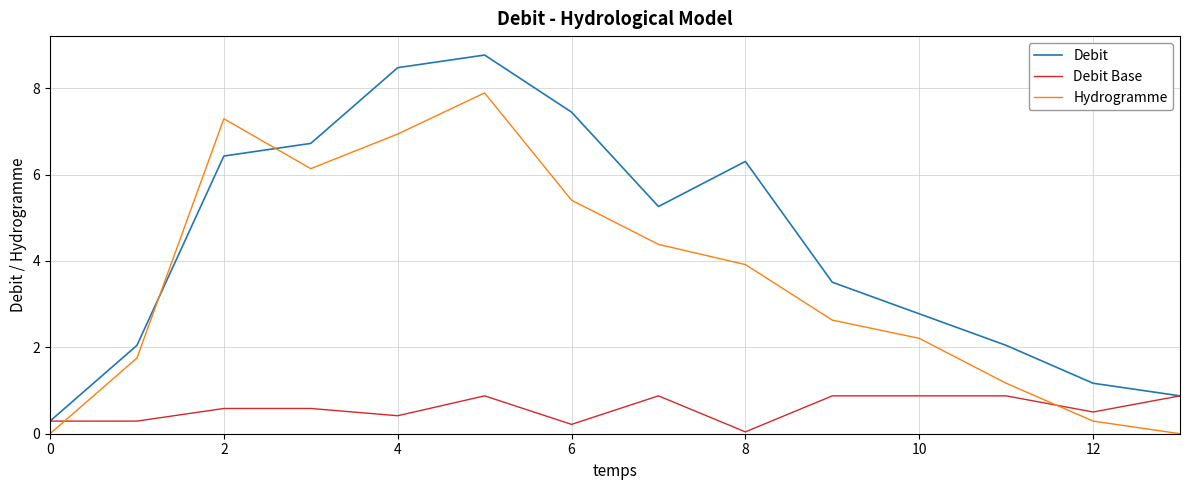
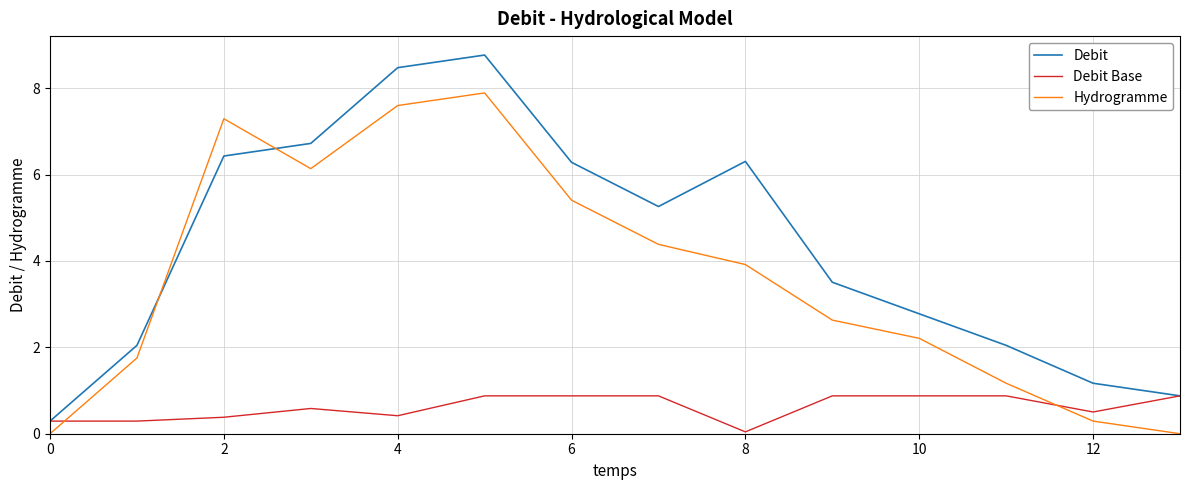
Debit Base, 2: 0.6 -> 0.4
Hydrogramme, 4: 6.9 -> 7.6
Debit, 6: 7.4 -> 6.3
Debit Base, 6: 0.2 -> 0.9
